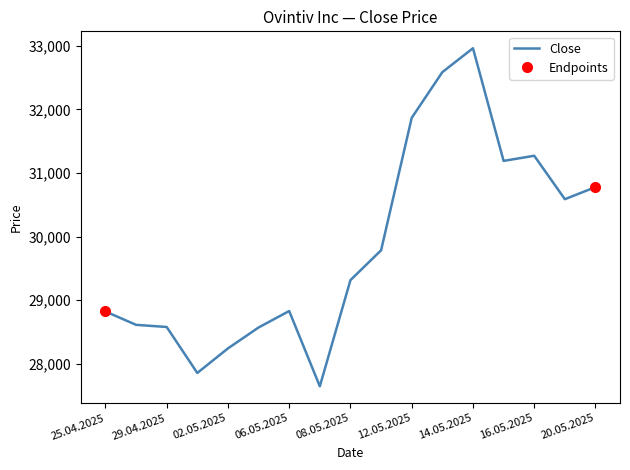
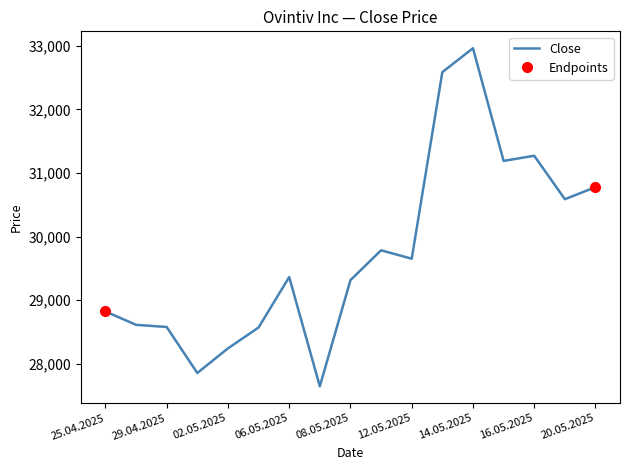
Close, 06.05.2025: 28,800 -> 29,400
Close, 12.05.2025: 31,900 -> 29,700
